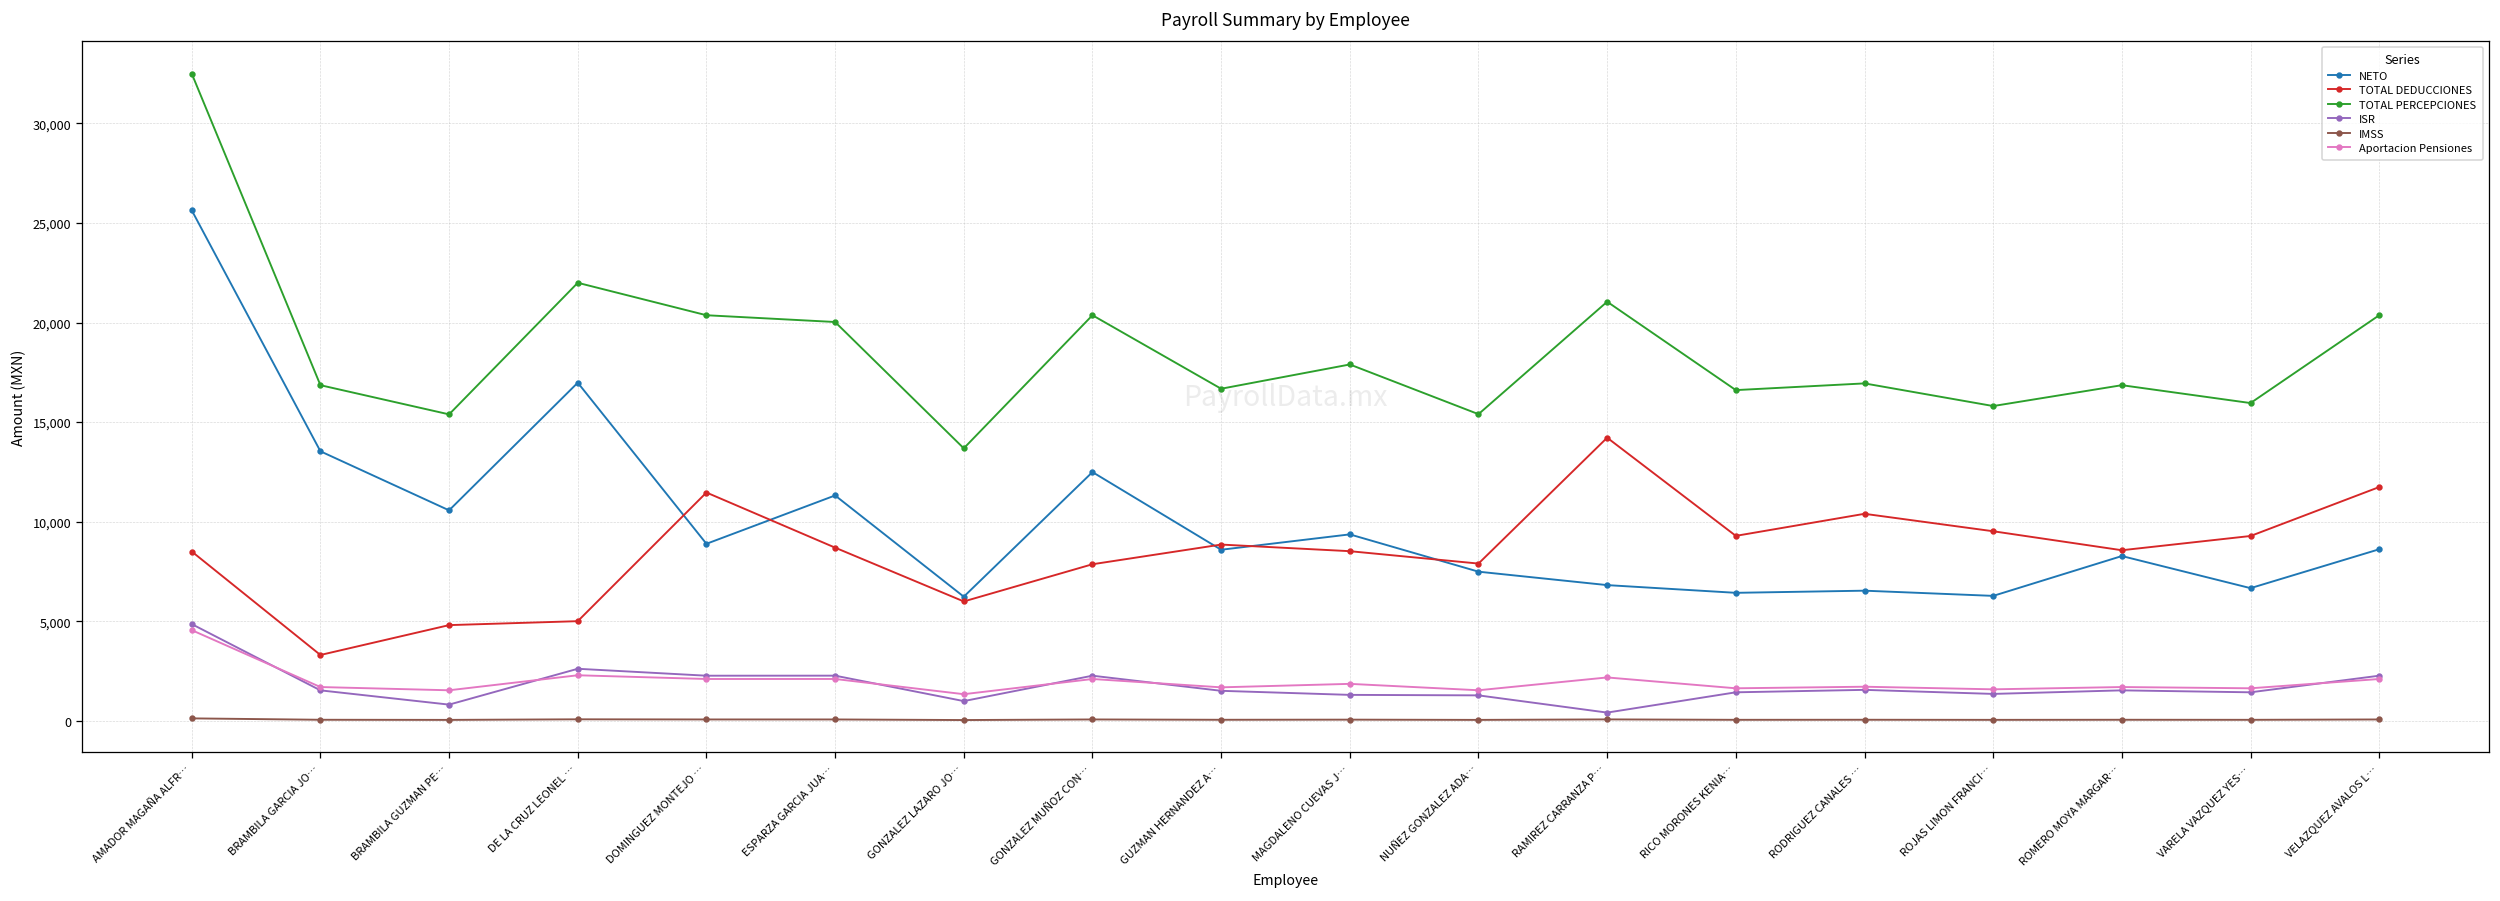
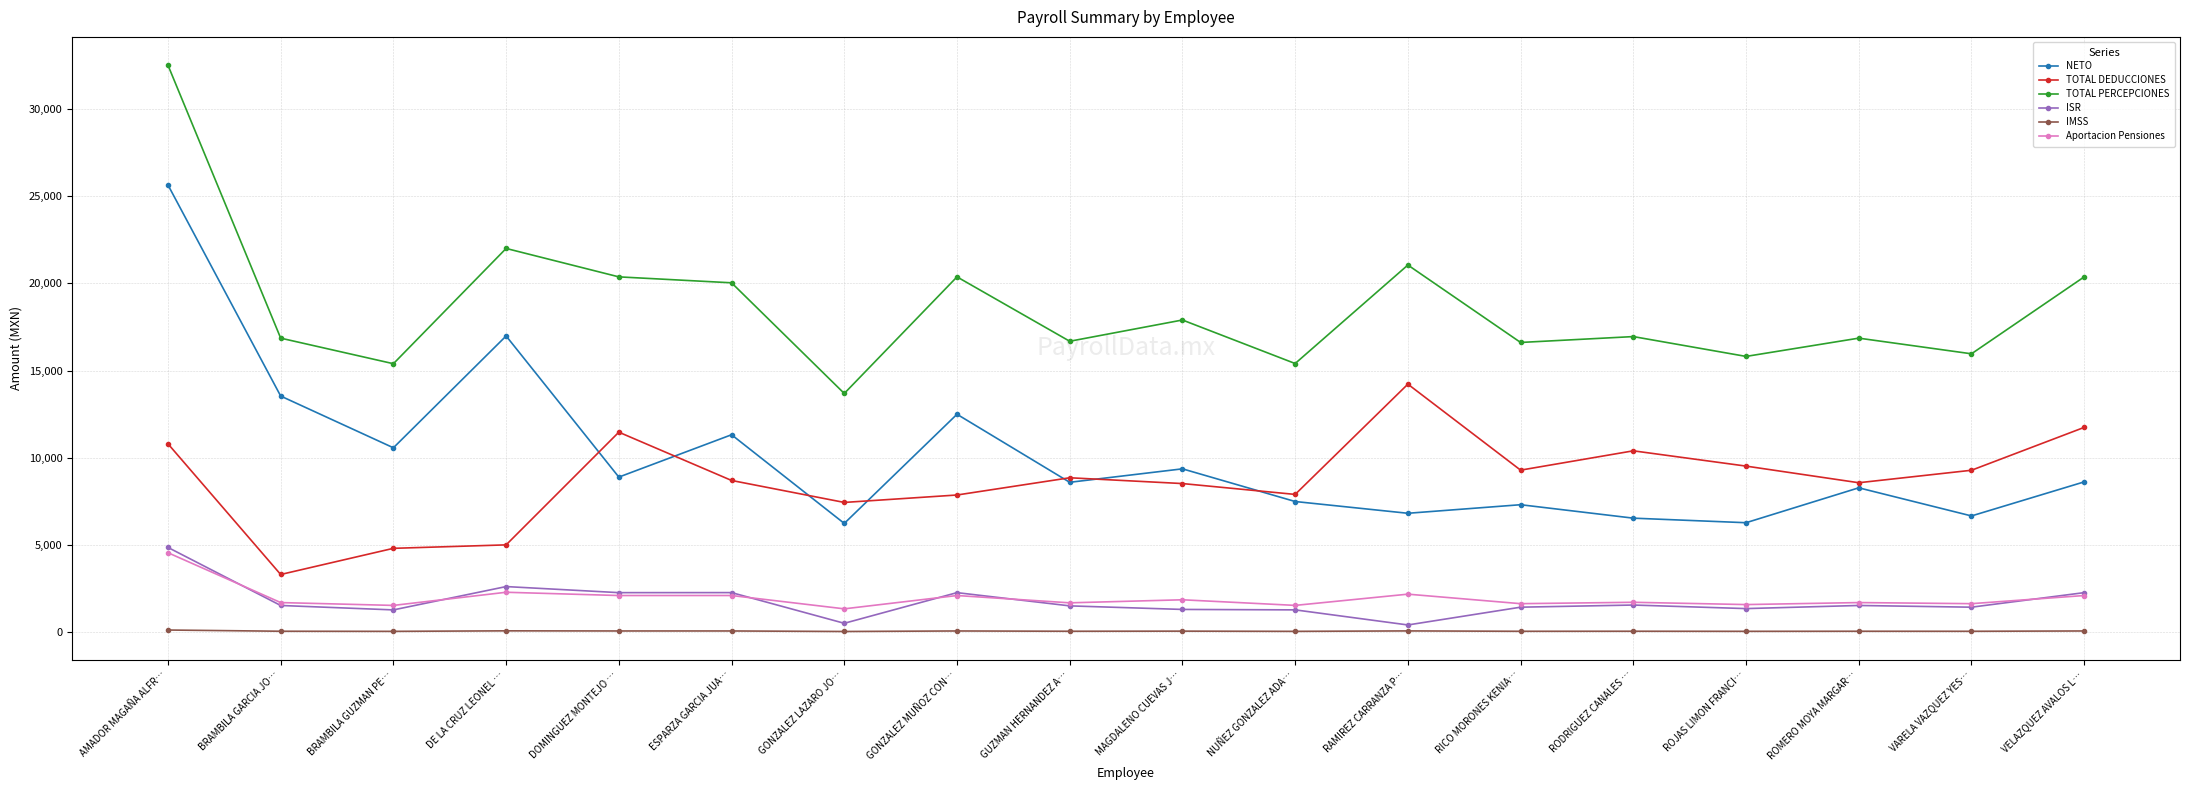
TOTAL DEDUCCIONES, AMADOR MAGAÑA ALFR…: 8,500 -> 10,800
ISR, BRAMBILA GUZMAN PE…: 800 -> 1,300
TOTAL DEDUCCIONES, GONZALEZ LAZARO JO…: 6,000 -> 7,400
ISR, GONZALEZ LAZARO JO…: 1,000 -> 500
NETO, RICO MORONES KENIA…: 6,400 -> 7,300
